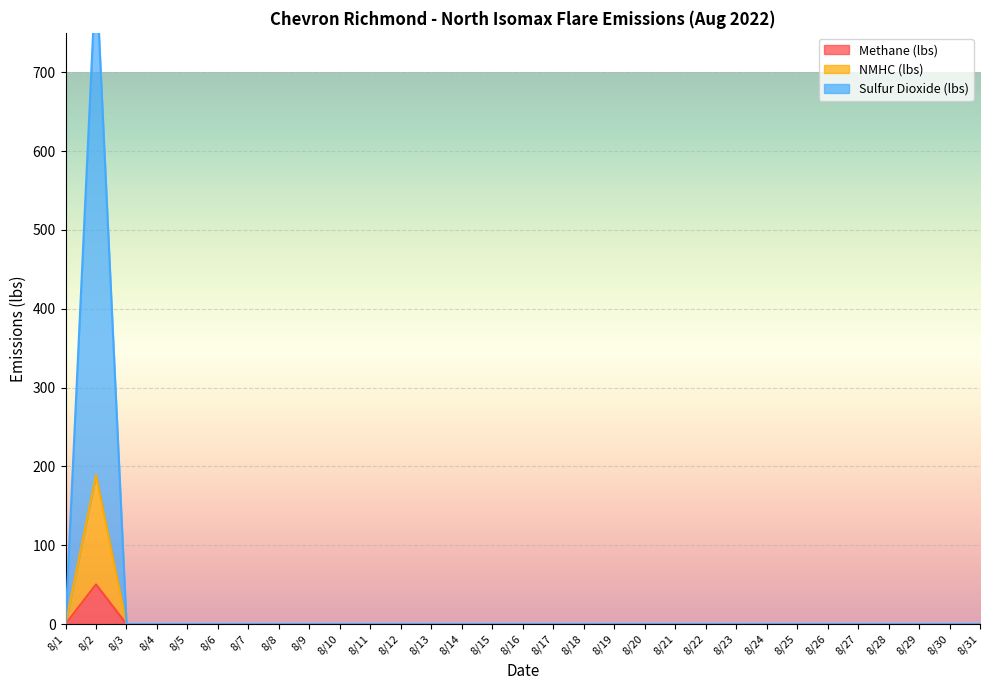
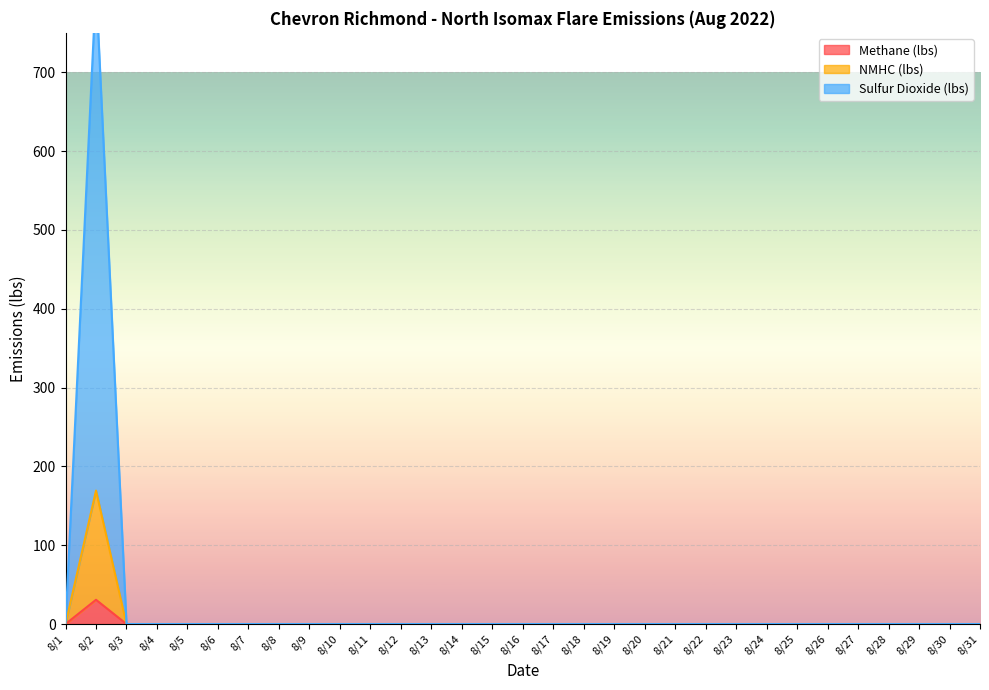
Methane (lbs), 8/2: 50 -> 30
